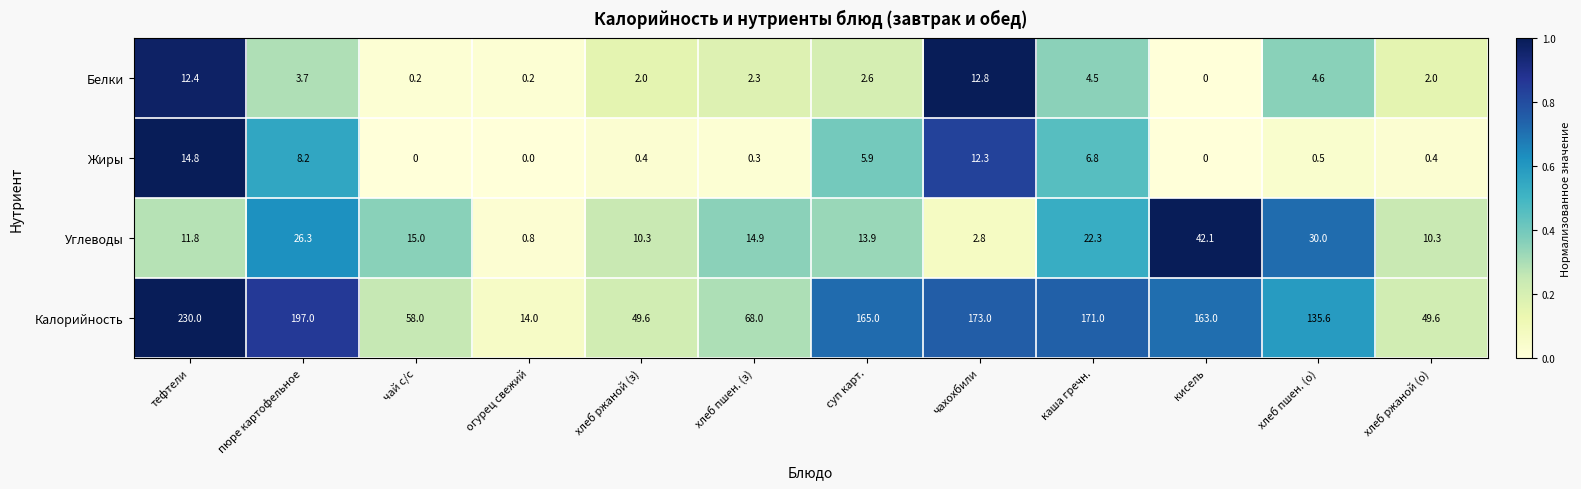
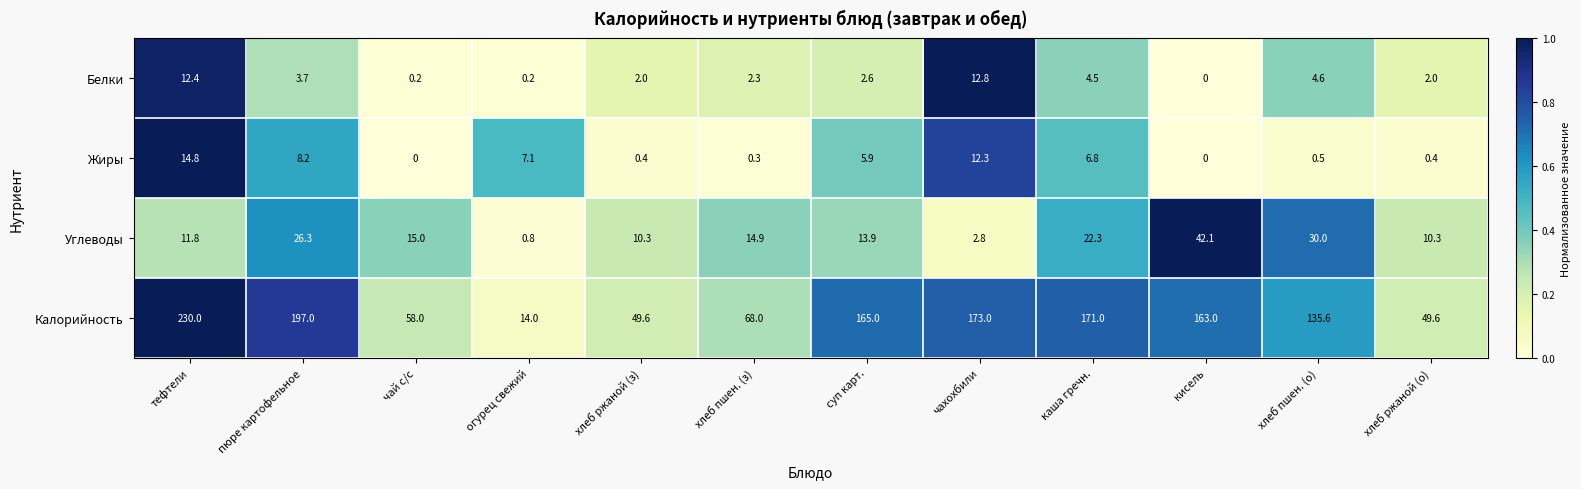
Жиры, огурец свежий: 0.0 -> 7.1
